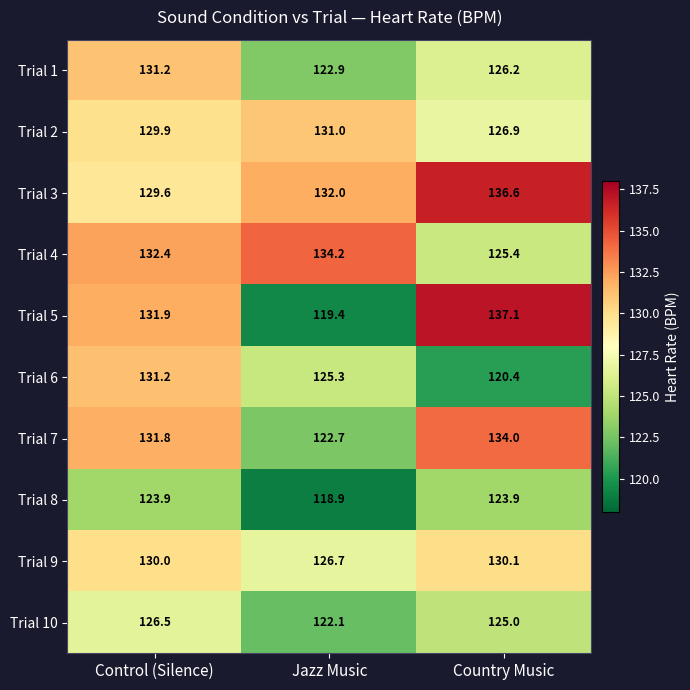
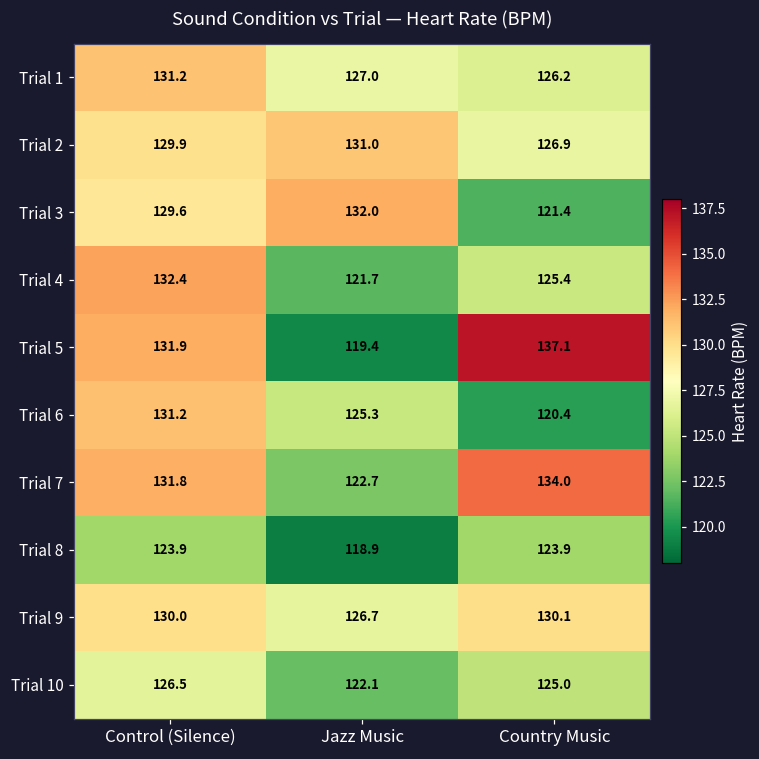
Trial 1, Jazz Music: 122.9 -> 127.0
Trial 3, Country Music: 136.6 -> 121.4
Trial 4, Jazz Music: 134.2 -> 121.7
